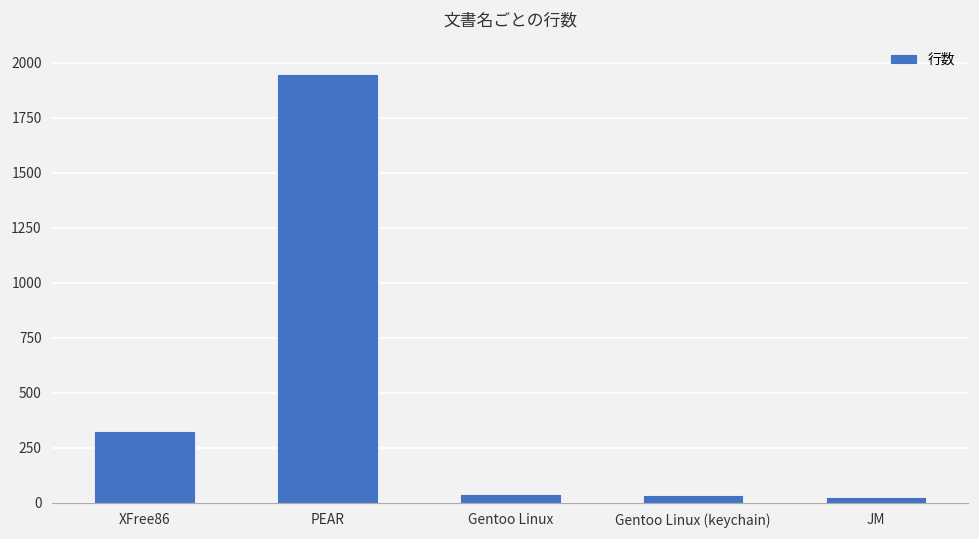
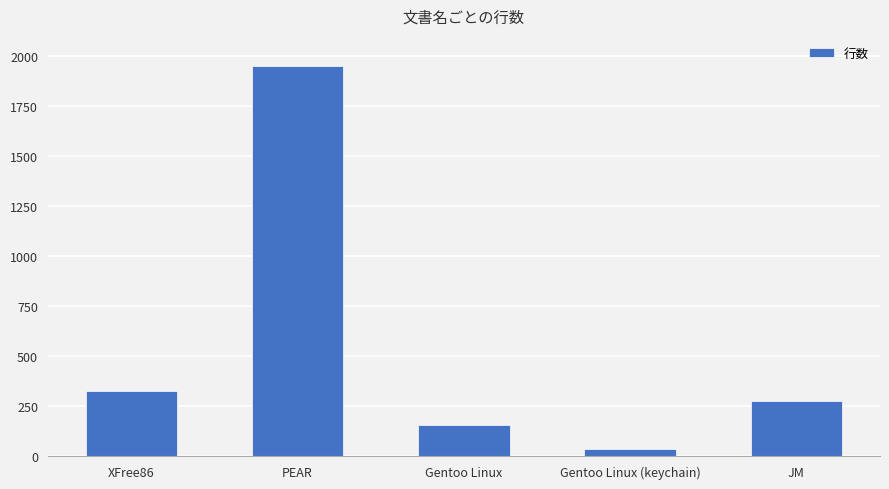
Gentoo Linux: 40 -> 160
JM: 20 -> 270
